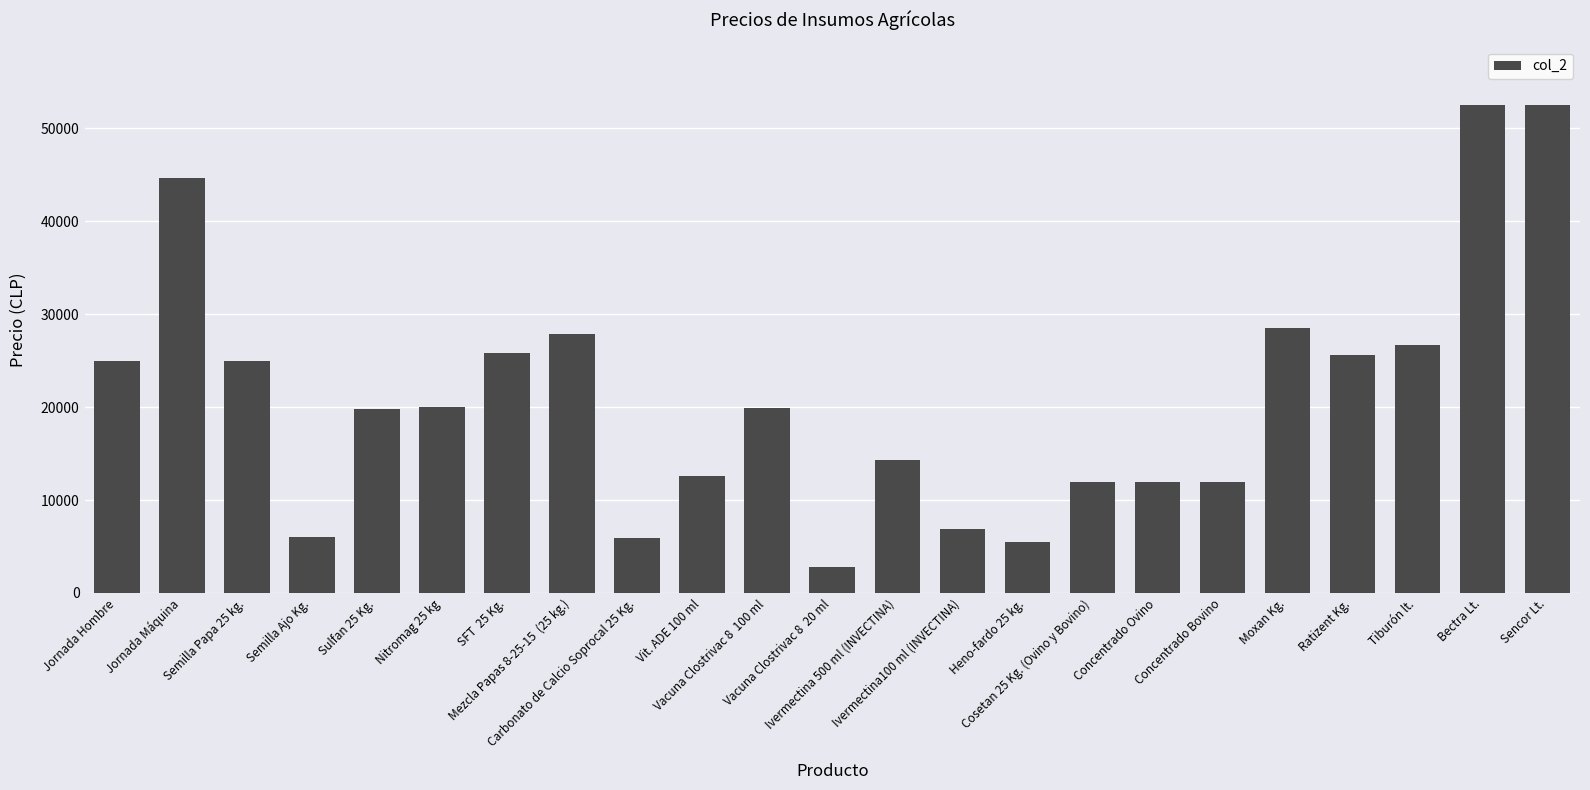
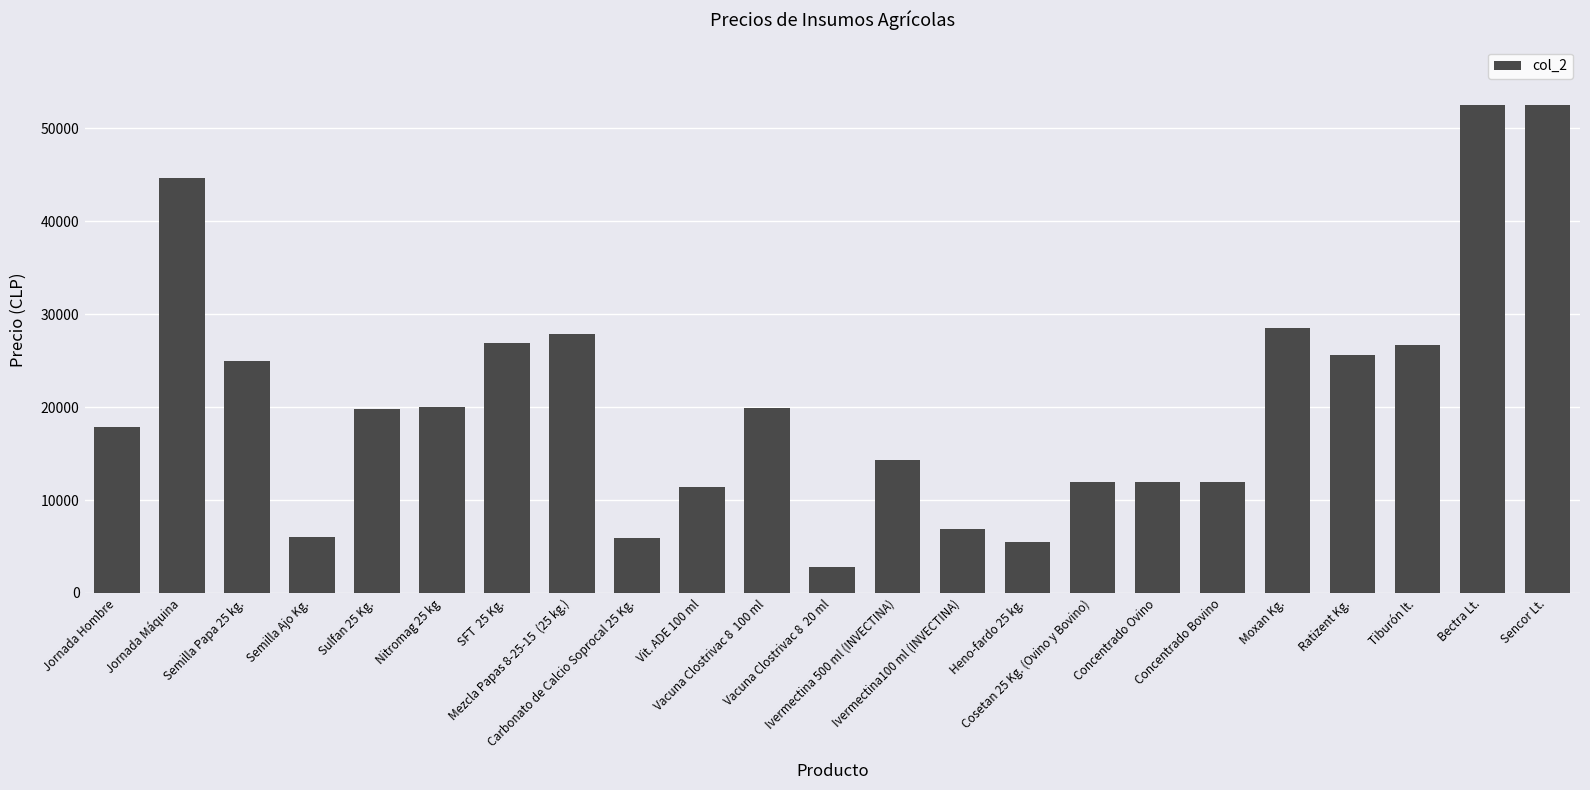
Jornada Hombre: 25000 -> 18000
SFT 25 Kg.: 26000 -> 27000
Vit. ADE 100 ml: 13000 -> 11000
